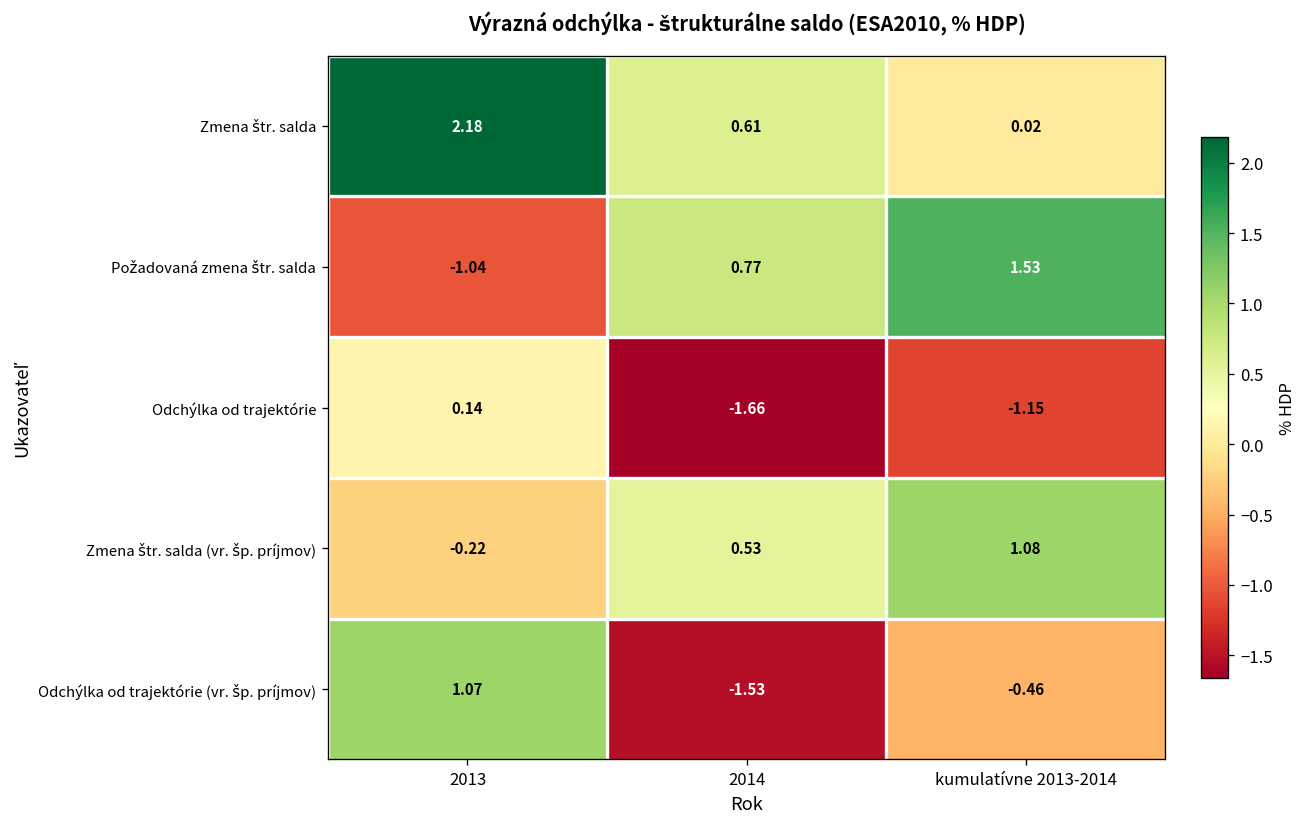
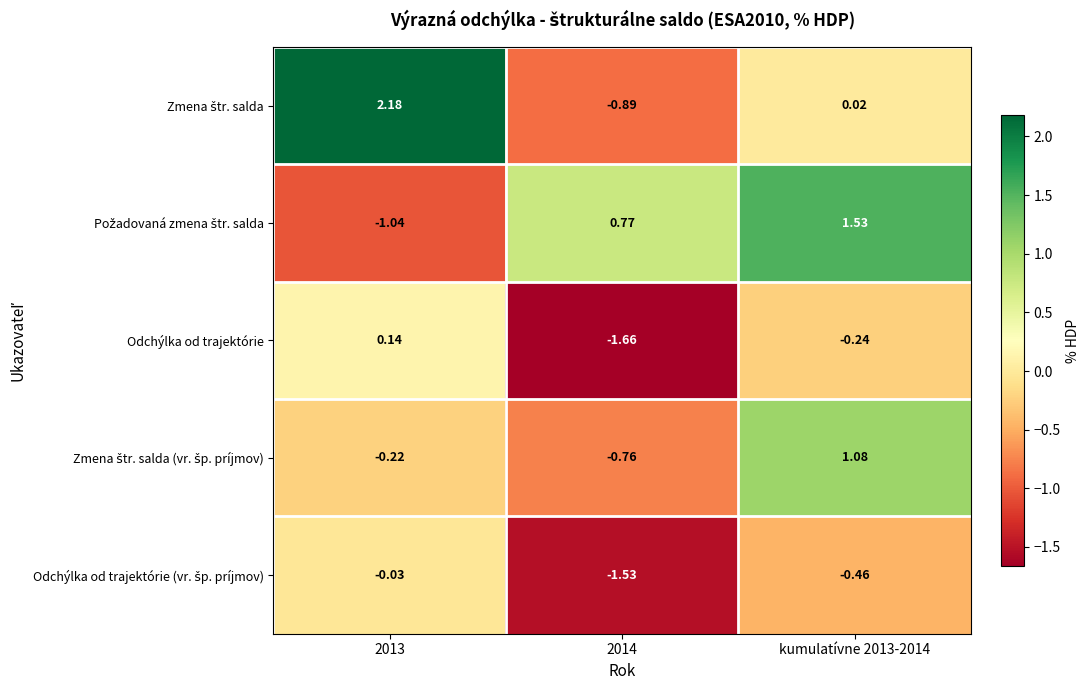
Zmena štr. salda, 2014: 0.61 -> -0.89
Odchýlka od trajektórie, kumulatívne 2013-2014: -1.15 -> -0.24
Zmena štr. salda (vr. šp. príjmov), 2014: 0.53 -> -0.76
Odchýlka od trajektórie (vr. šp. príjmov), 2013: 1.07 -> -0.03
